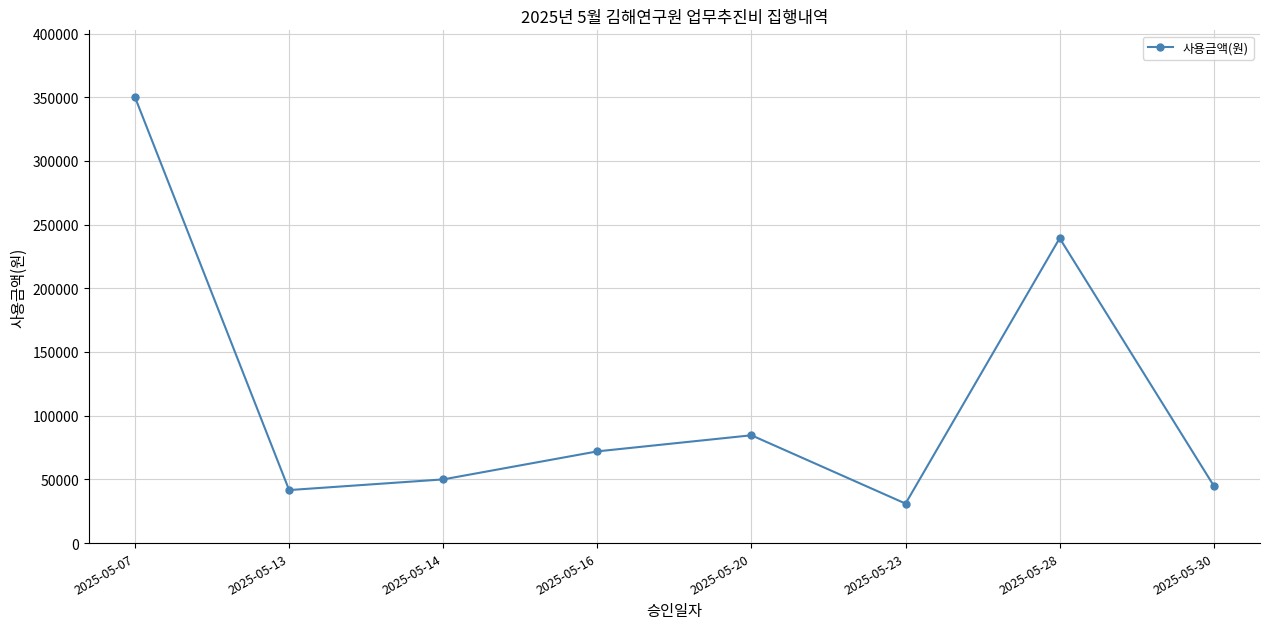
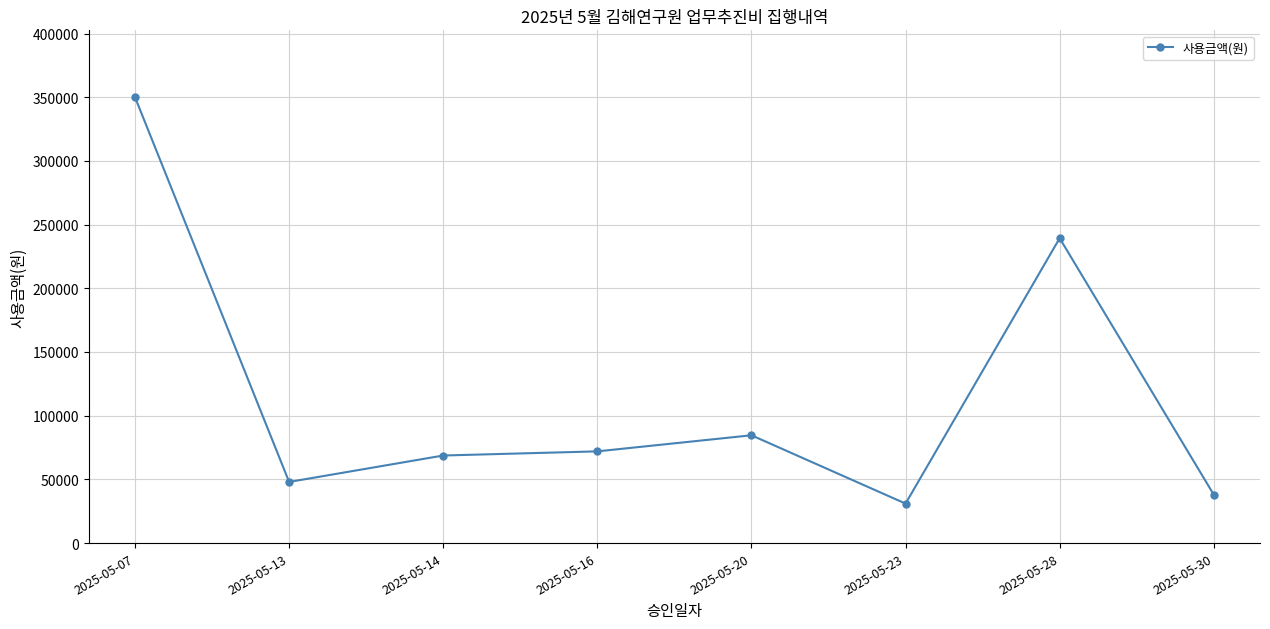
2025-05-13: 42000 -> 48000
2025-05-14: 50000 -> 69000
2025-05-30: 45000 -> 38000
